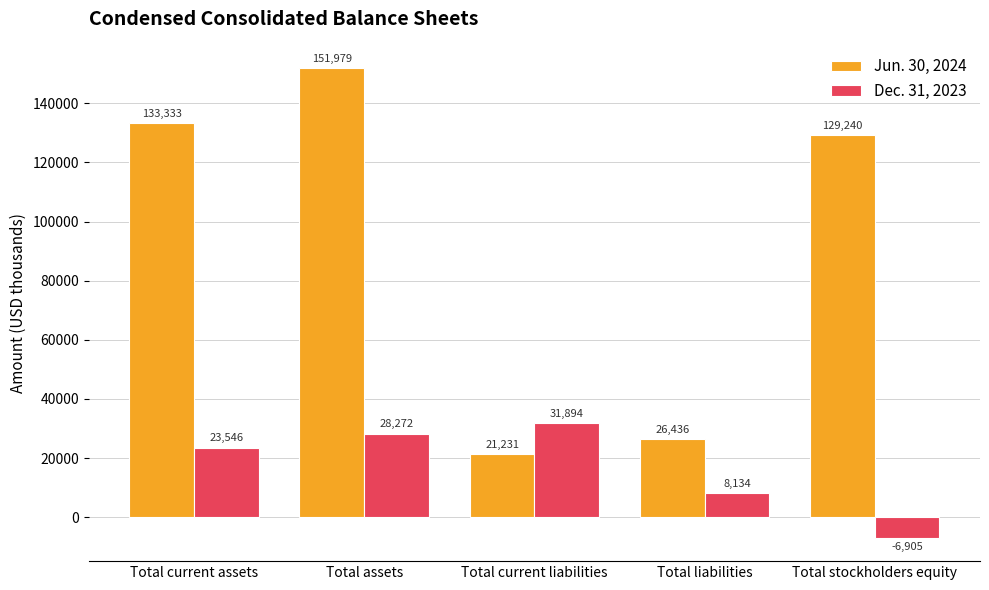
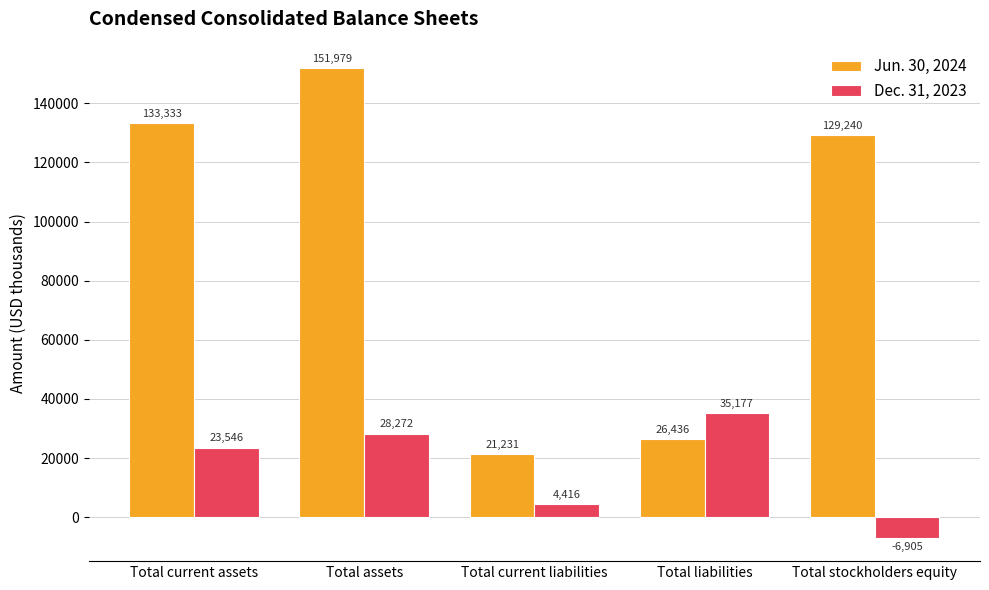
Dec. 31, 2023, Total current liabilities: 31,894 -> 4,416
Dec. 31, 2023, Total liabilities: 8,134 -> 35,177
